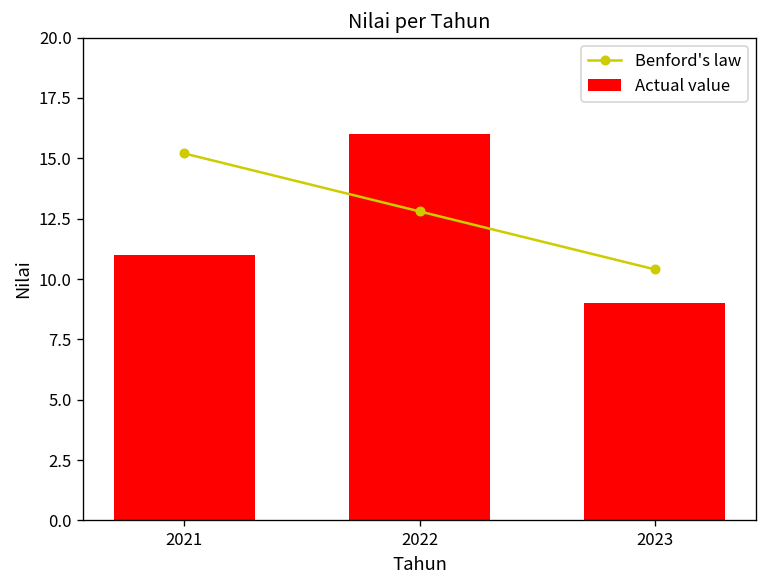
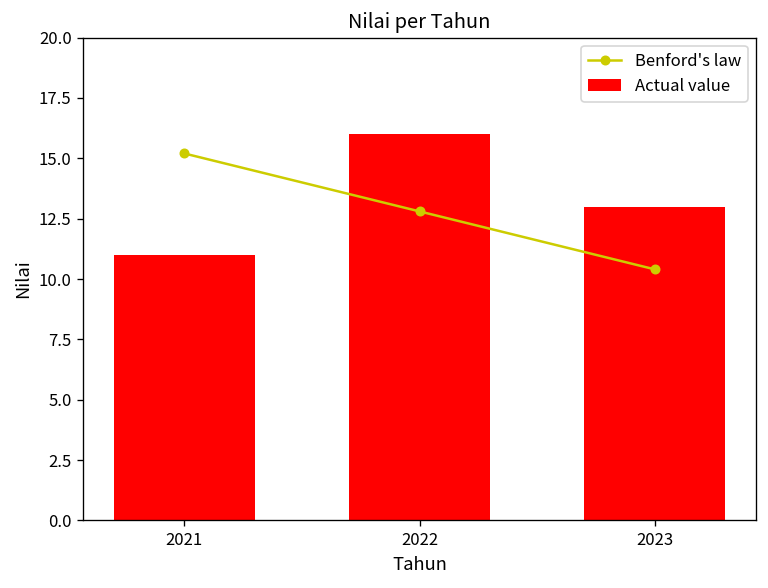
Actual value, 2023: 9 -> 13
